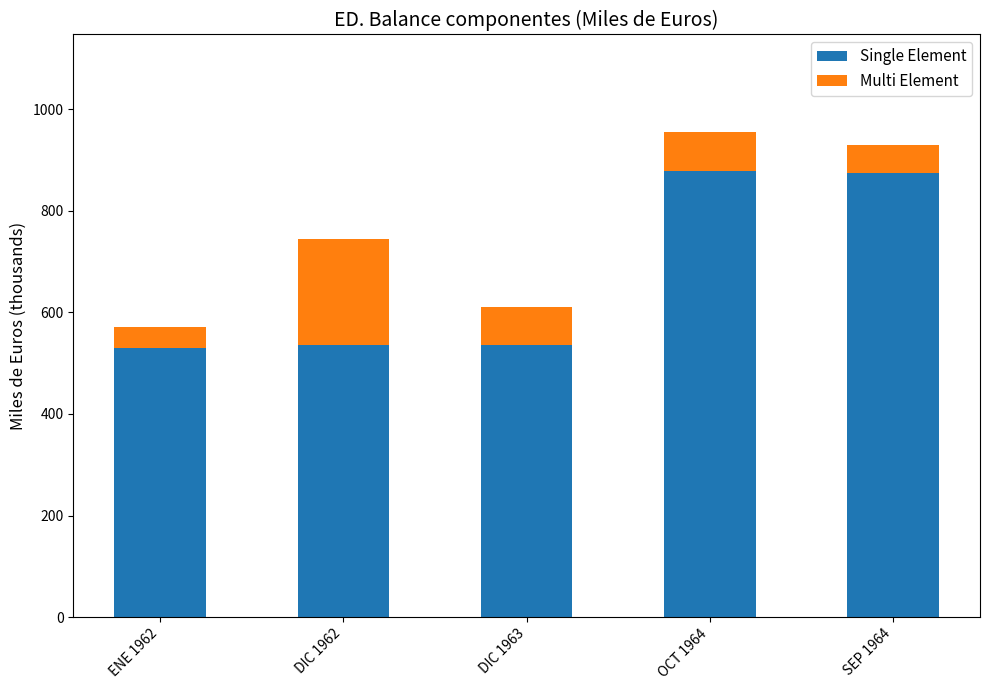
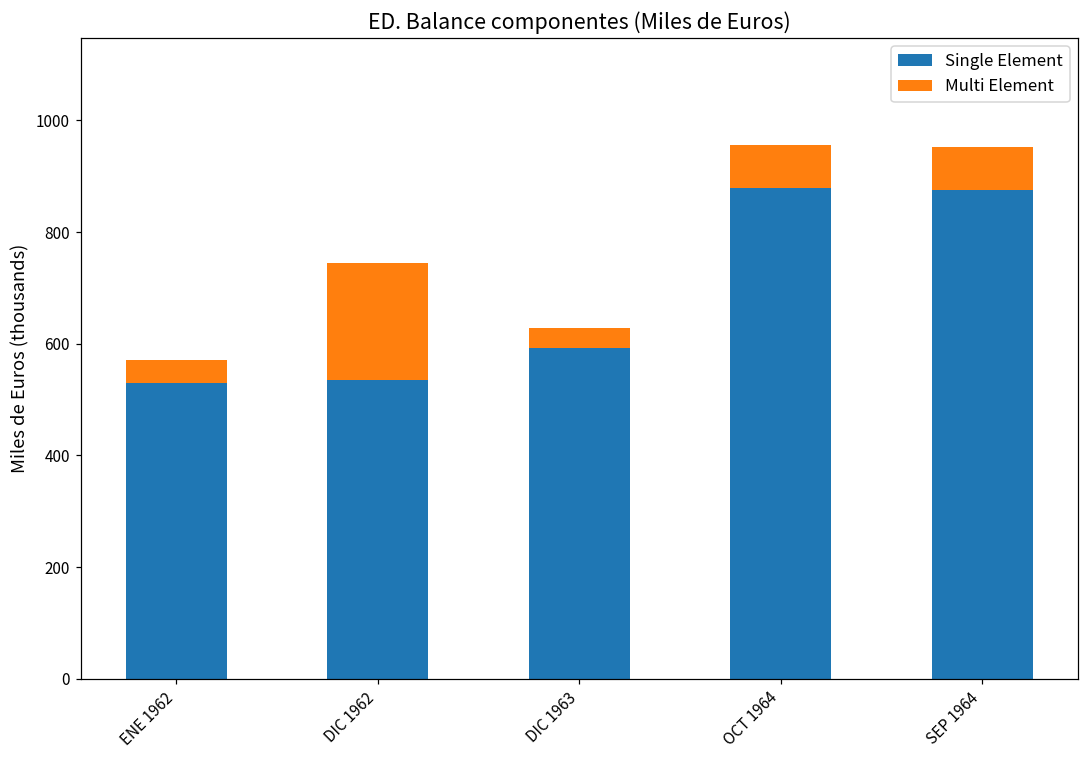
Single Element, DIC 1963: 540 -> 590
Multi Element, DIC 1963: 70 -> 40
Multi Element, SEP 1964: 50 -> 80
